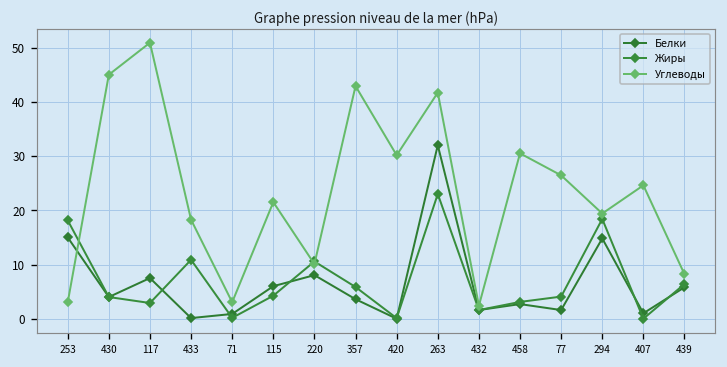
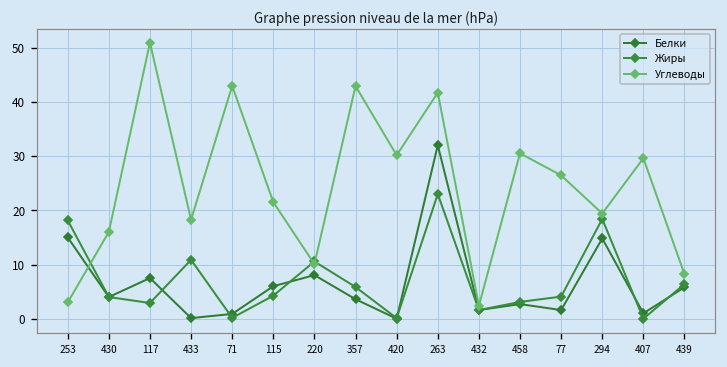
Углеводы, 430: 45 -> 16
Углеводы, 71: 3 -> 43
Углеводы, 407: 25 -> 30
